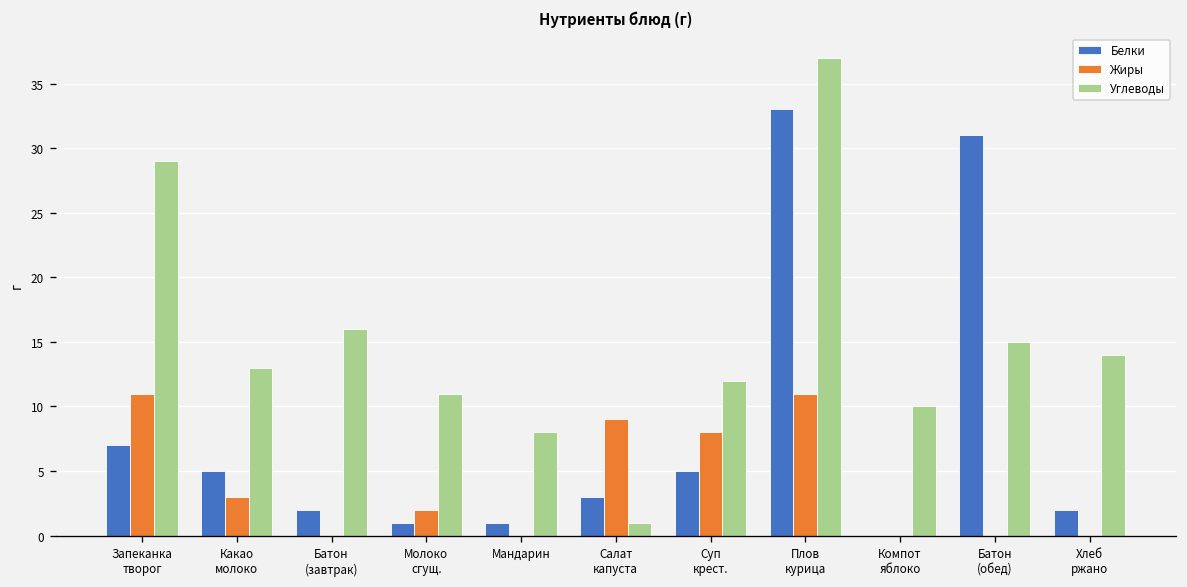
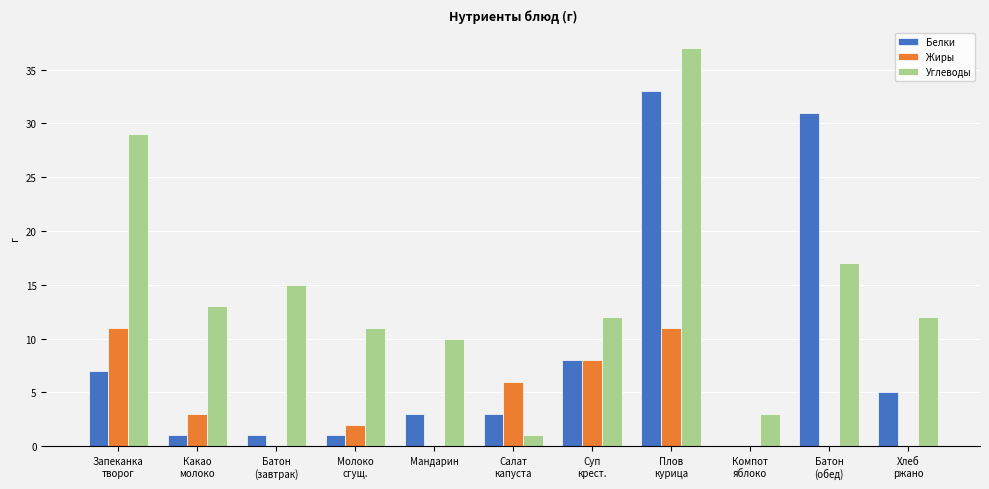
Белки, Какао молоко: 5 -> 1
Белки, Батон (завтрак): 2 -> 1
Углеводы, Батон (завтрак): 16 -> 15
Белки, Мандарин: 1 -> 3
Углеводы, Мандарин: 8 -> 10
Жиры, Салат капуста: 9 -> 6
Белки, Суп крест.: 5 -> 8
Углеводы, Компот яблоко: 10 -> 3
Углеводы, Батон (обед): 15 -> 17
Белки, Хлеб ржано: 2 -> 5
Углеводы, Хлеб ржано: 14 -> 12
